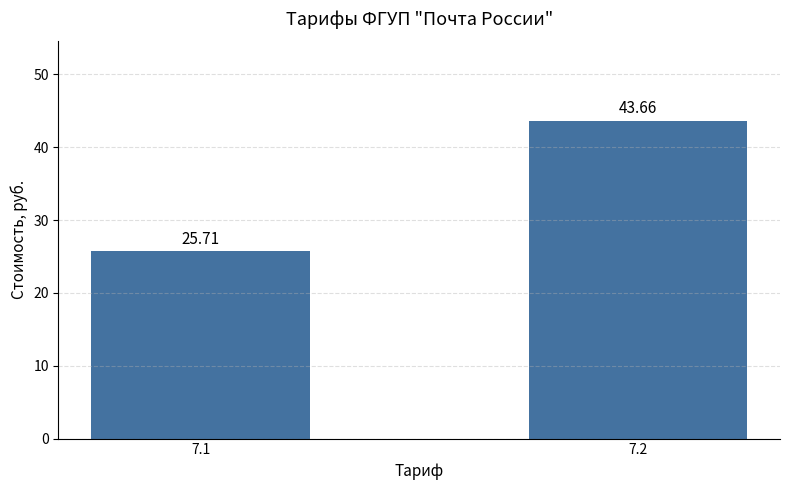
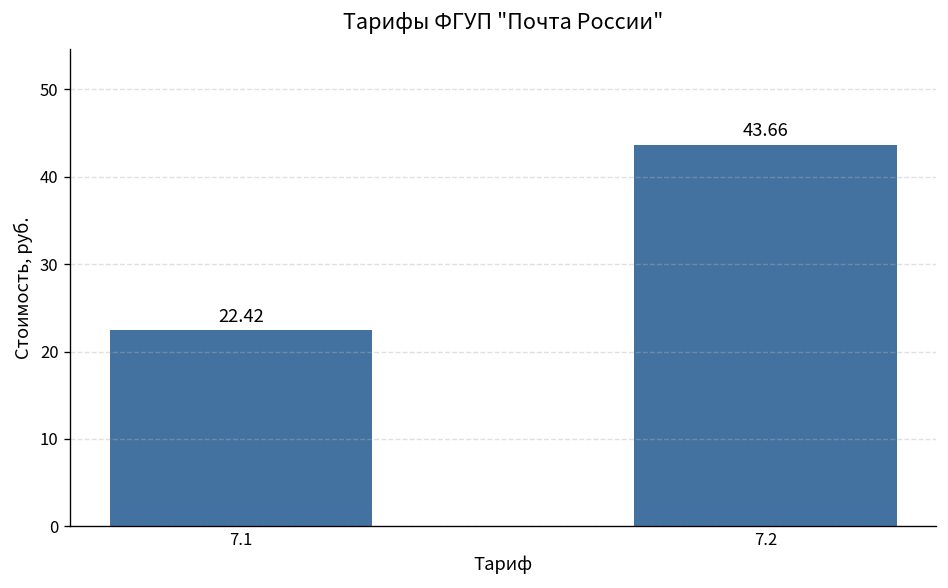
7.1: 25.71 -> 22.42
